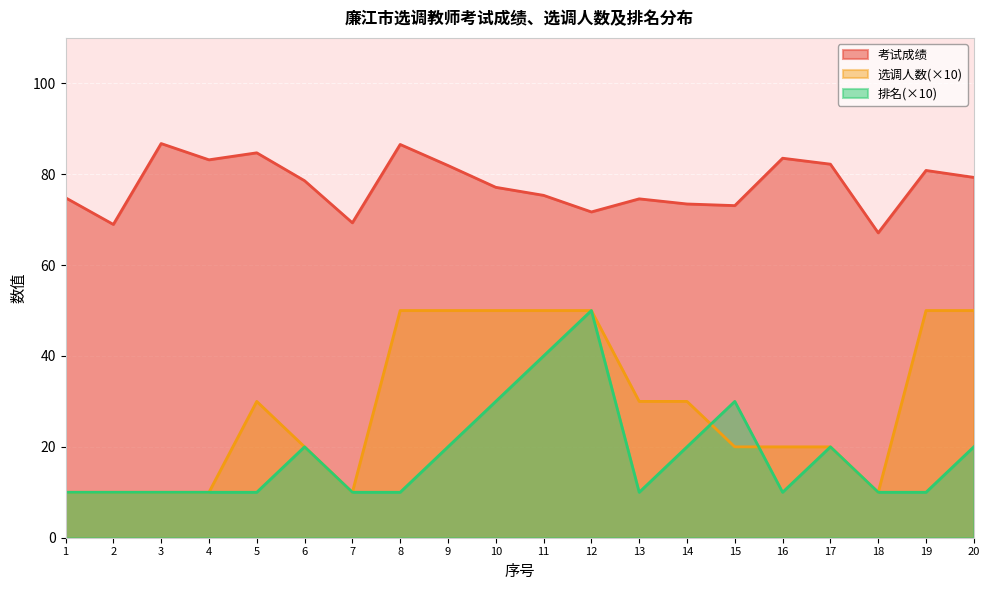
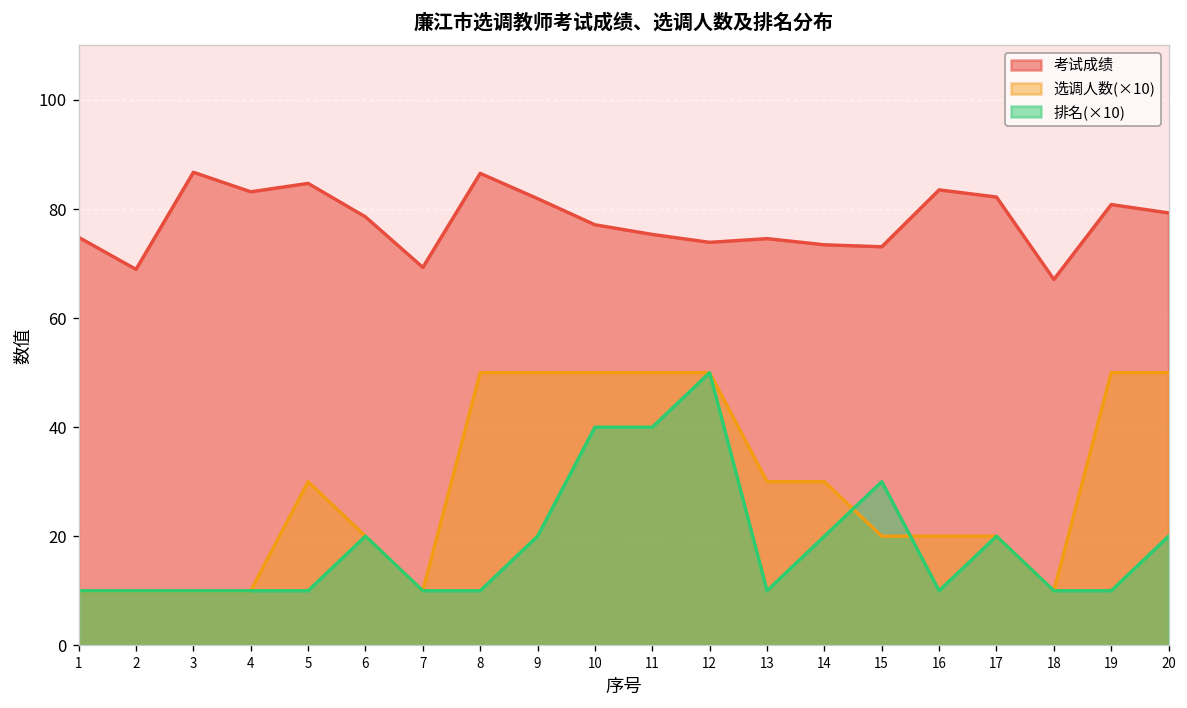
排名(×10), 10: 30 -> 40
考试成绩, 12: 72 -> 74
